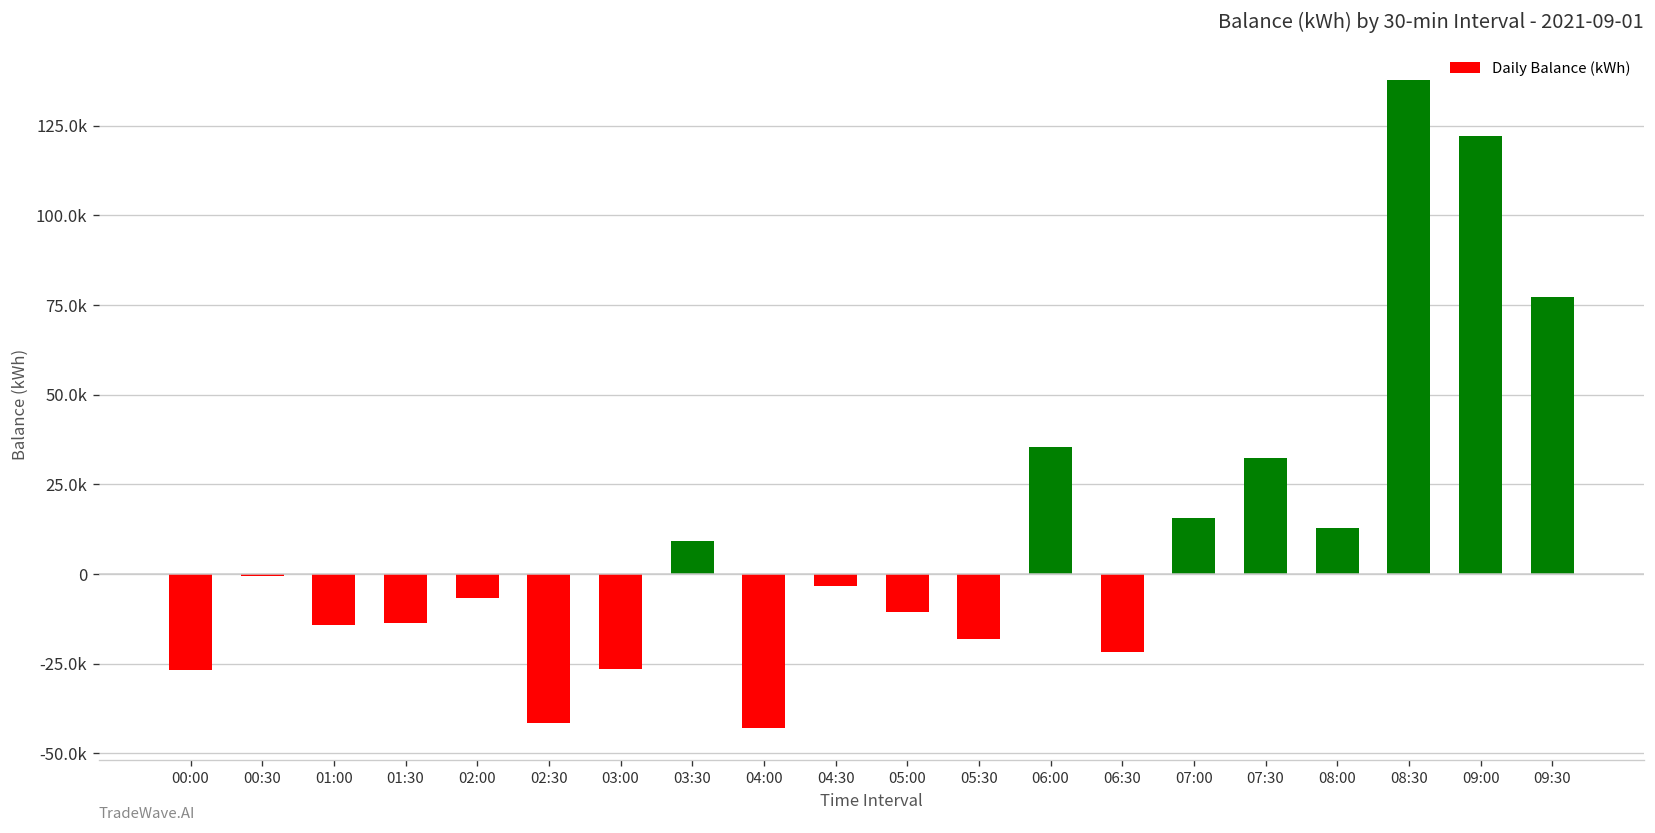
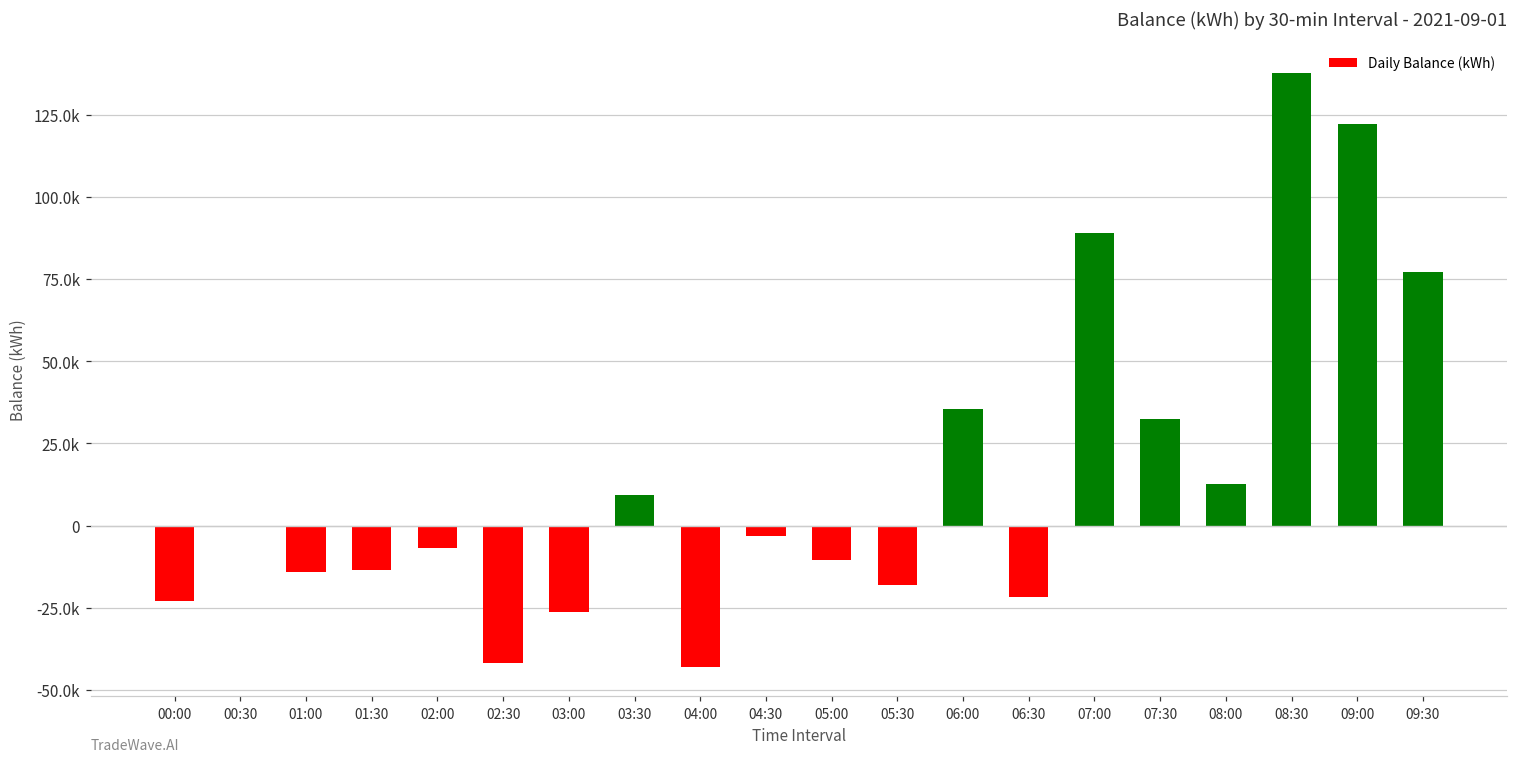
00:00: -27000 -> -23000
07:00: 16000 -> 89000
